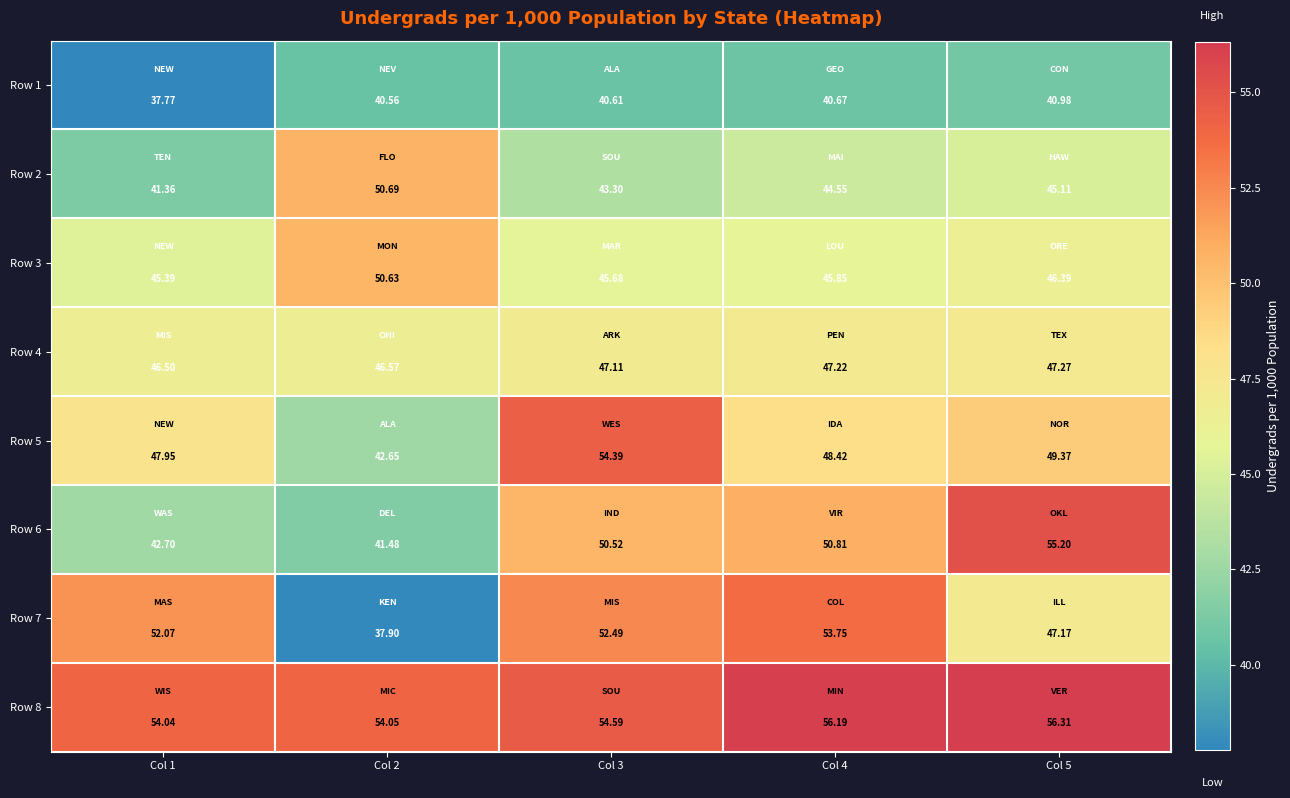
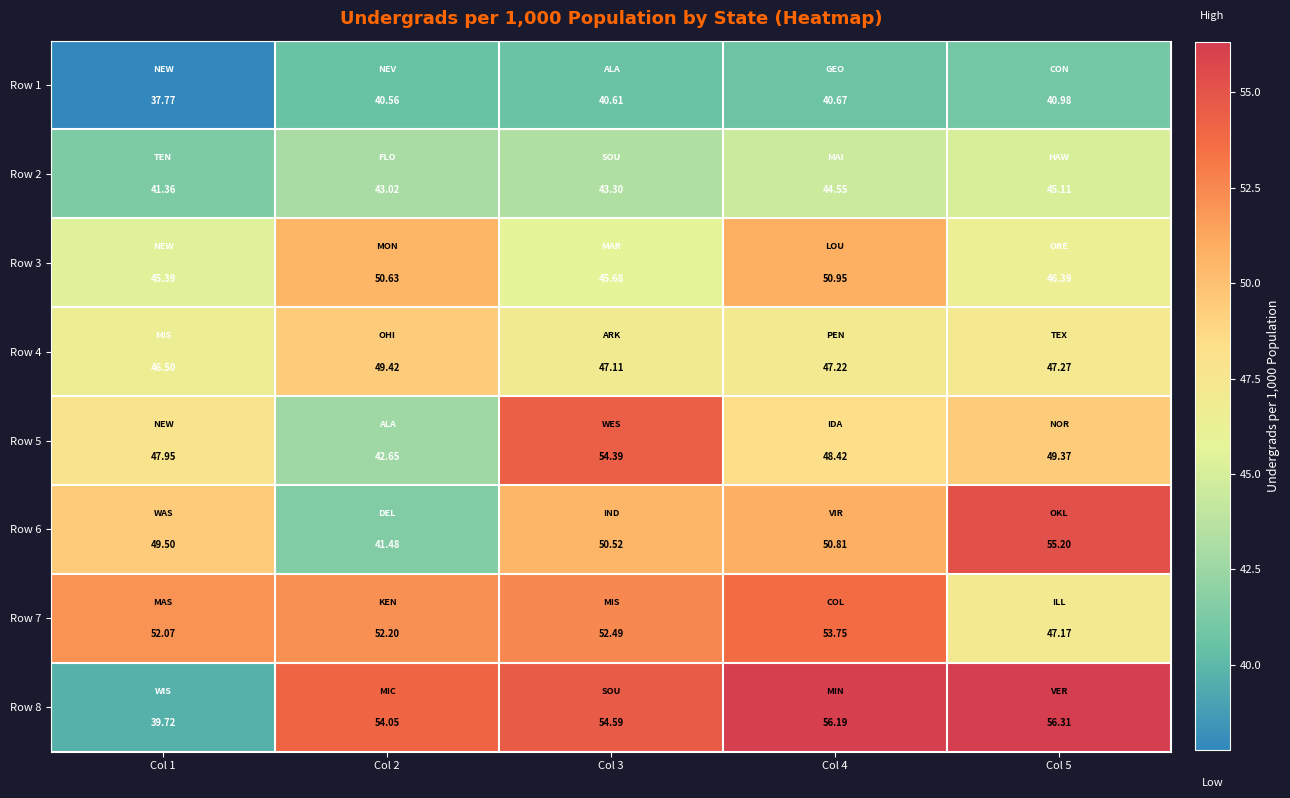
Row 2, Col 2: 50.69 -> 43.02
Row 3, Col 4: 45.85 -> 50.95
Row 4, Col 2: 46.57 -> 49.42
Row 6, Col 1: 42.70 -> 49.50
Row 7, Col 2: 37.90 -> 52.20
Row 8, Col 1: 54.04 -> 39.72
